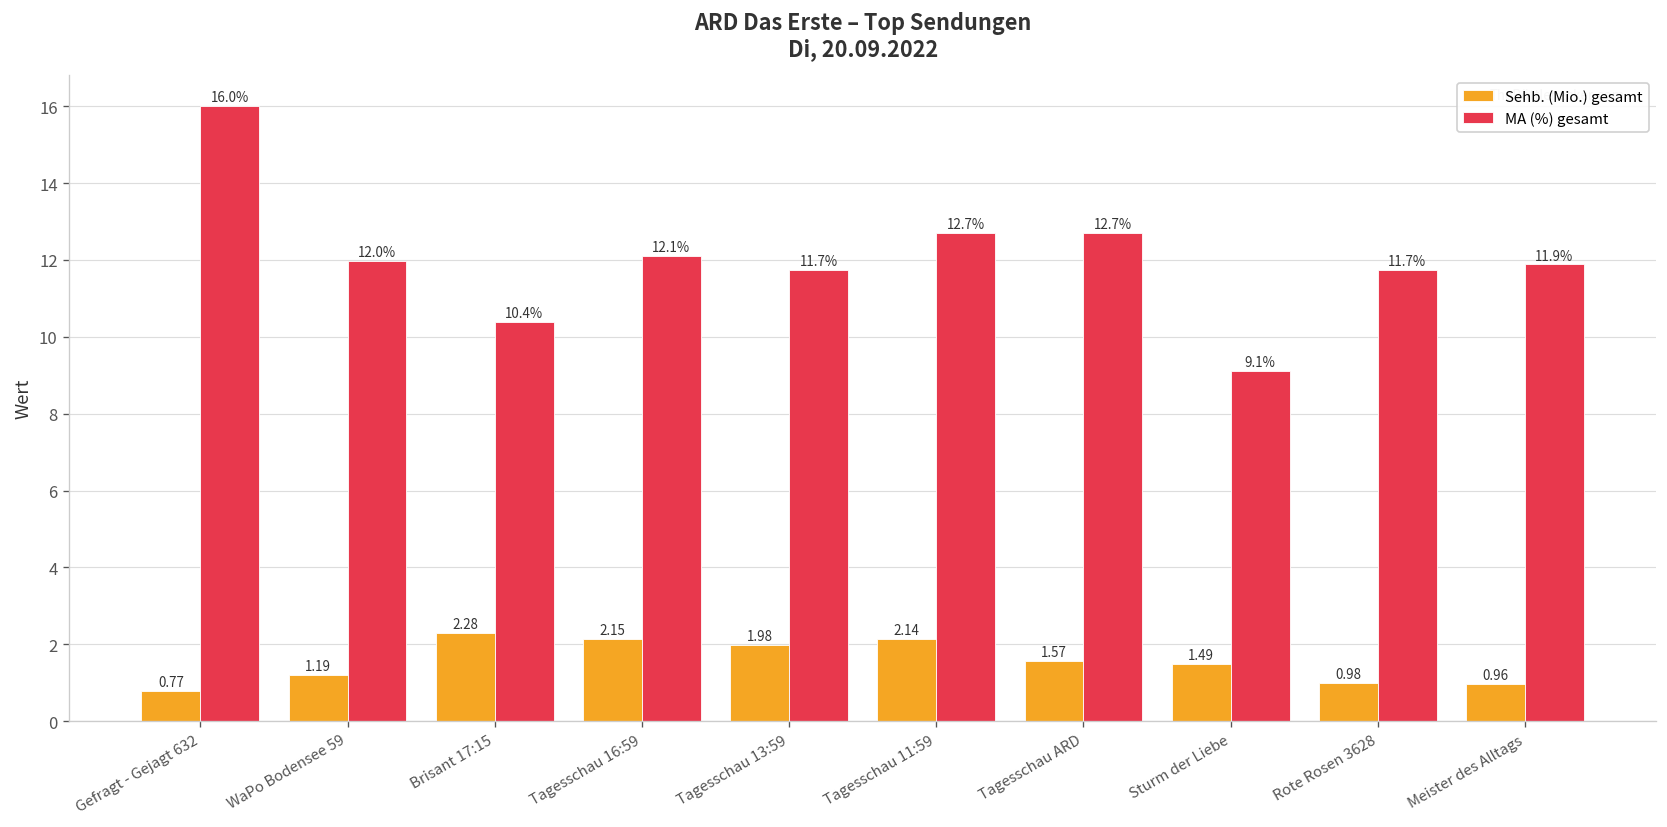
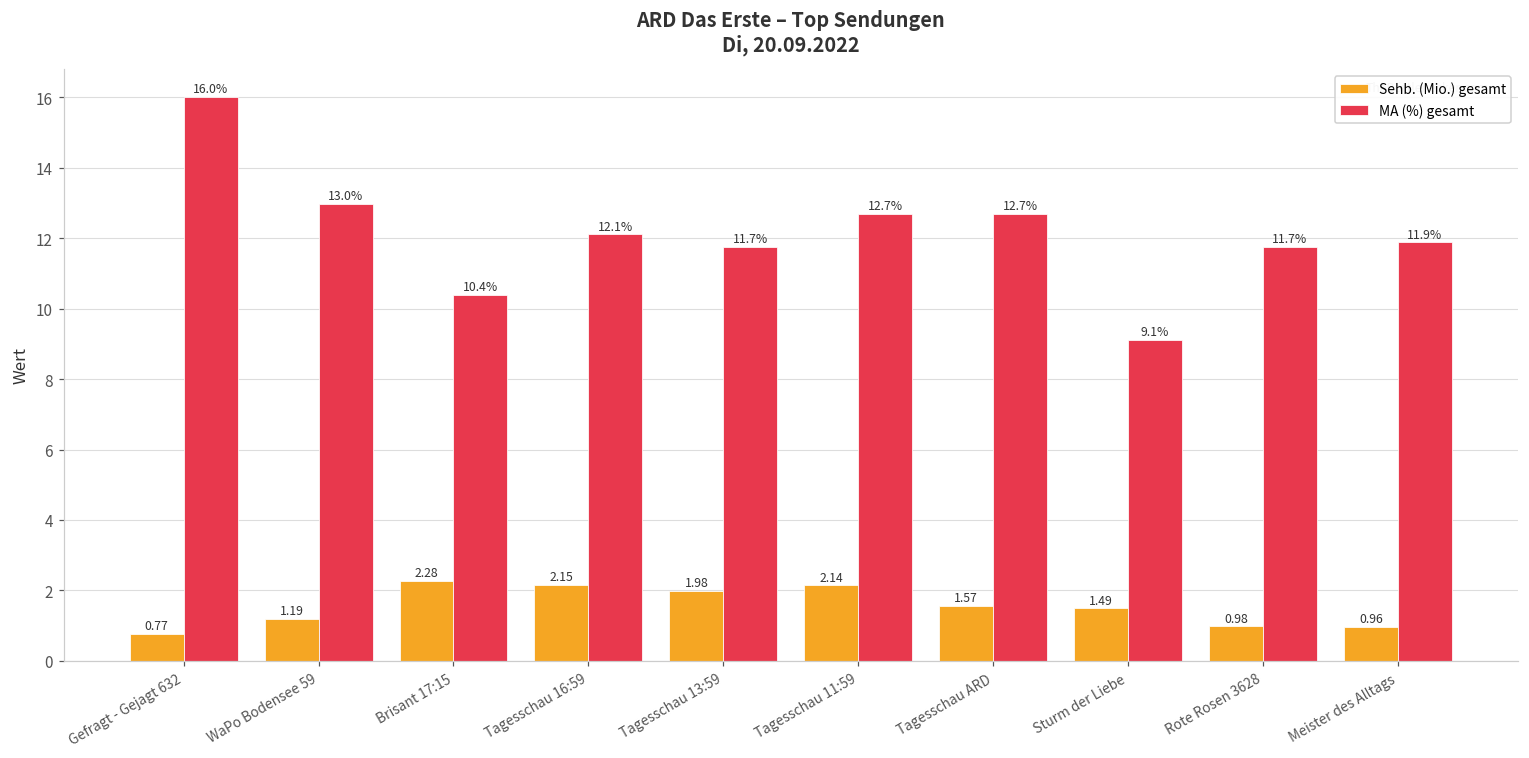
MA (%) gesamt, WaPo Bodensee 59: 12.0% -> 13.0%
